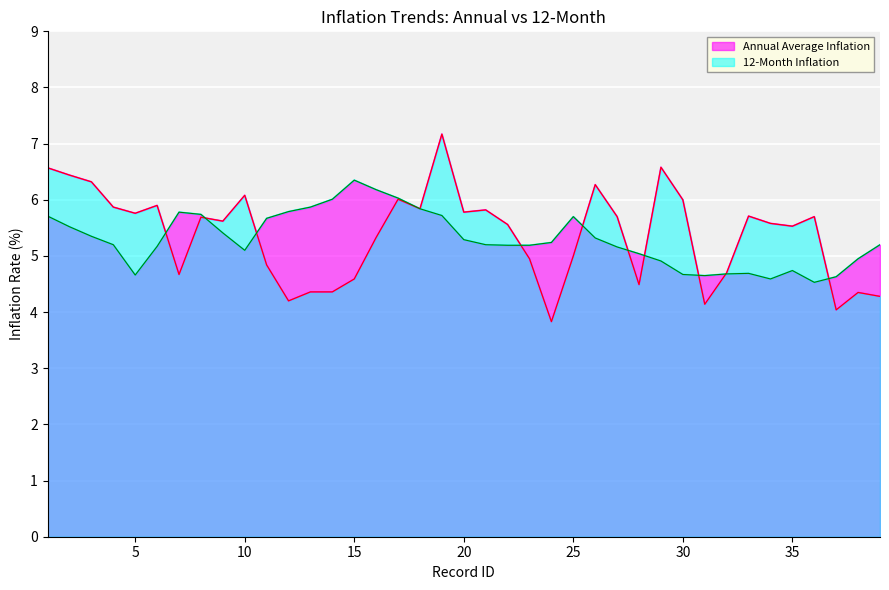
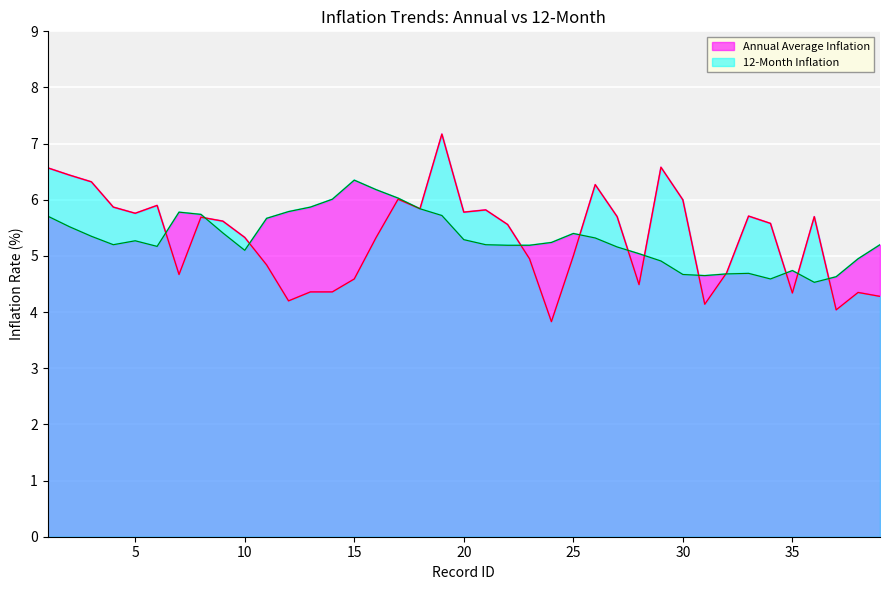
Annual Average Inflation, 5: 4.7 -> 5.3
12-Month Inflation, 10: 6.1 -> 5.3
Annual Average Inflation, 25: 5.7 -> 5.4
12-Month Inflation, 35: 5.5 -> 4.3
